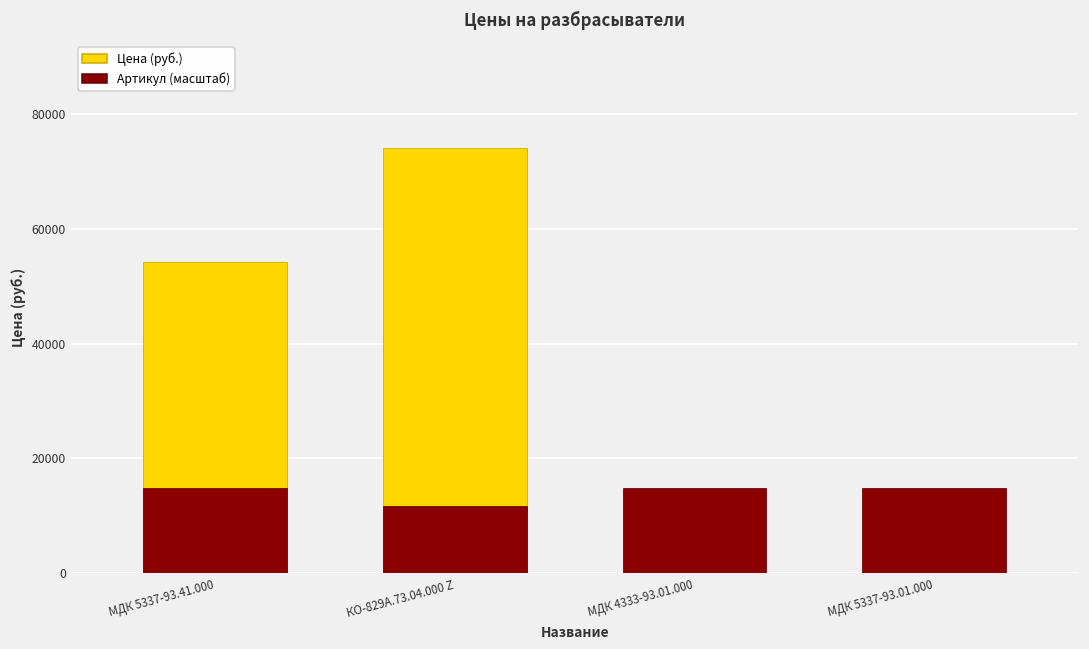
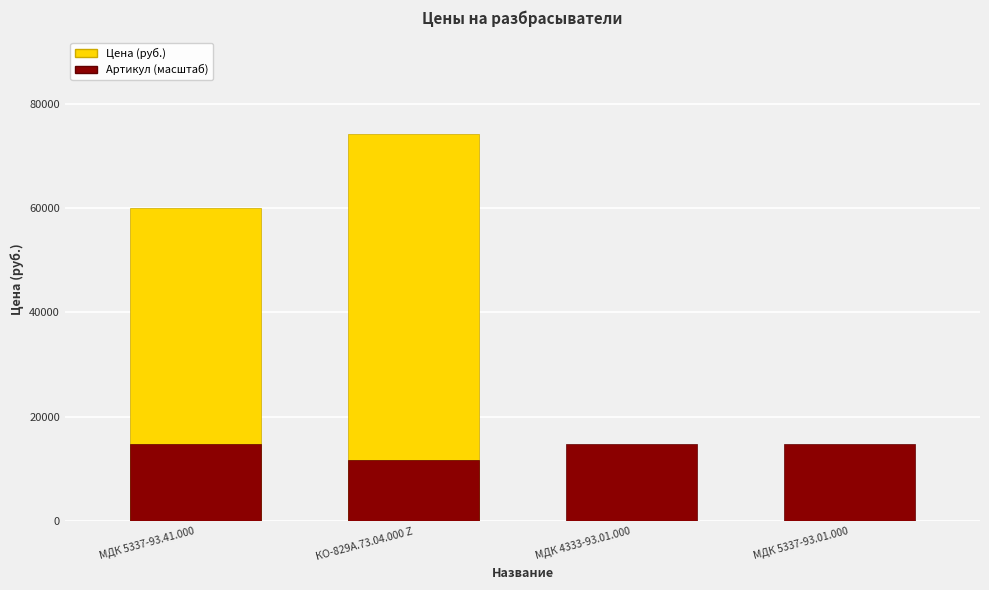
Цена (руб.), МДК 5337-93.41.000: 54000 -> 60000
